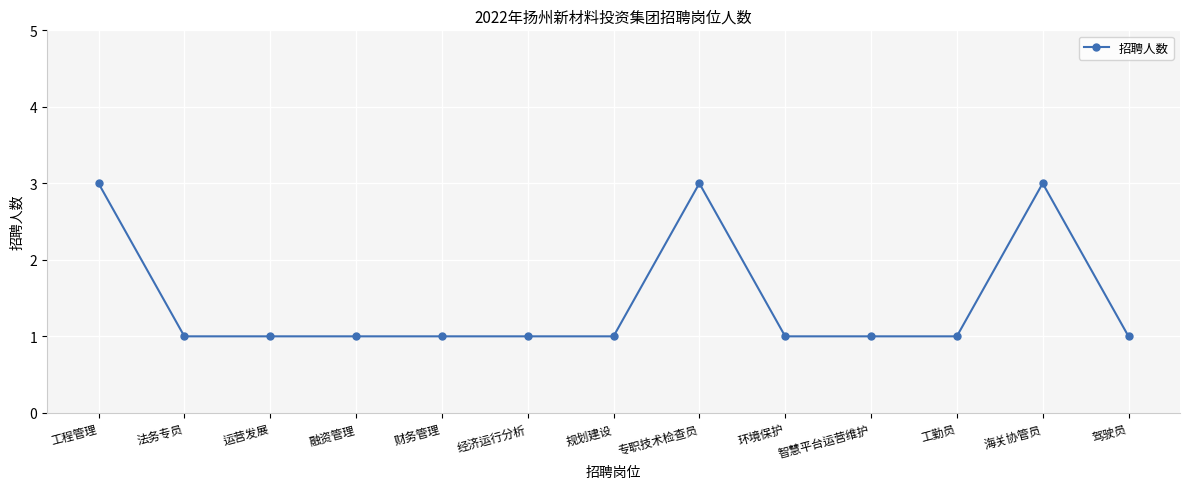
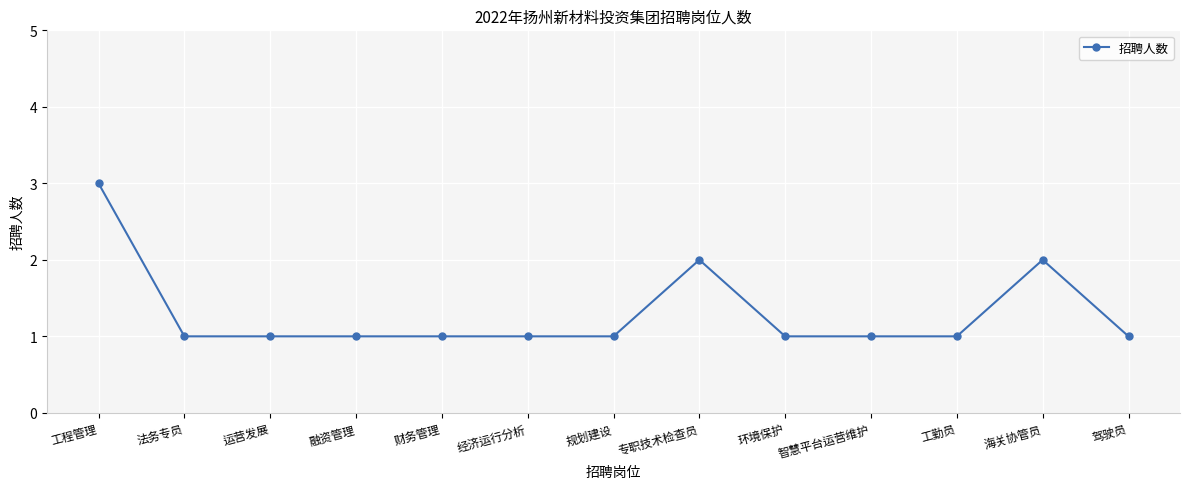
专职技术检查员: 3 -> 2
海关协管员: 3 -> 2
